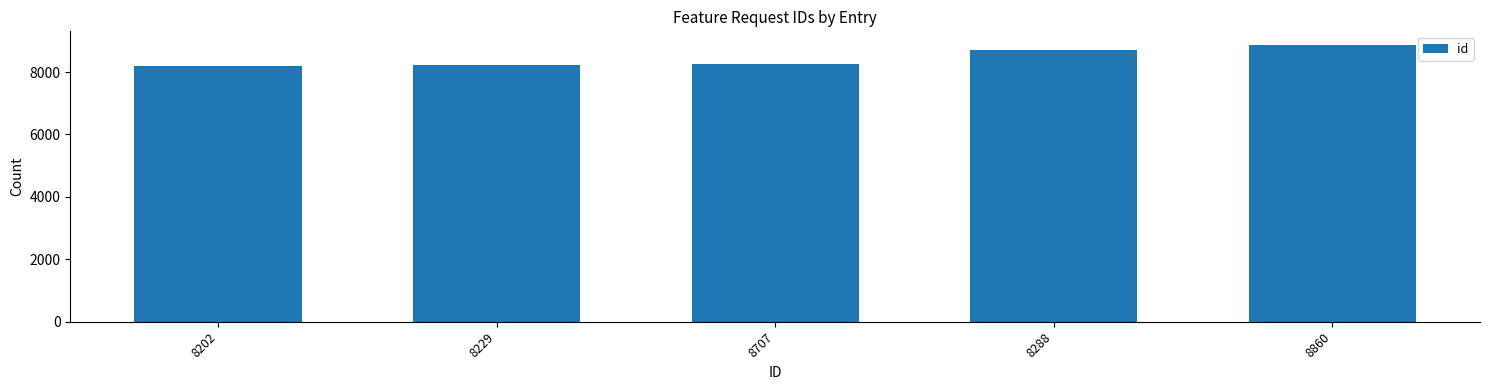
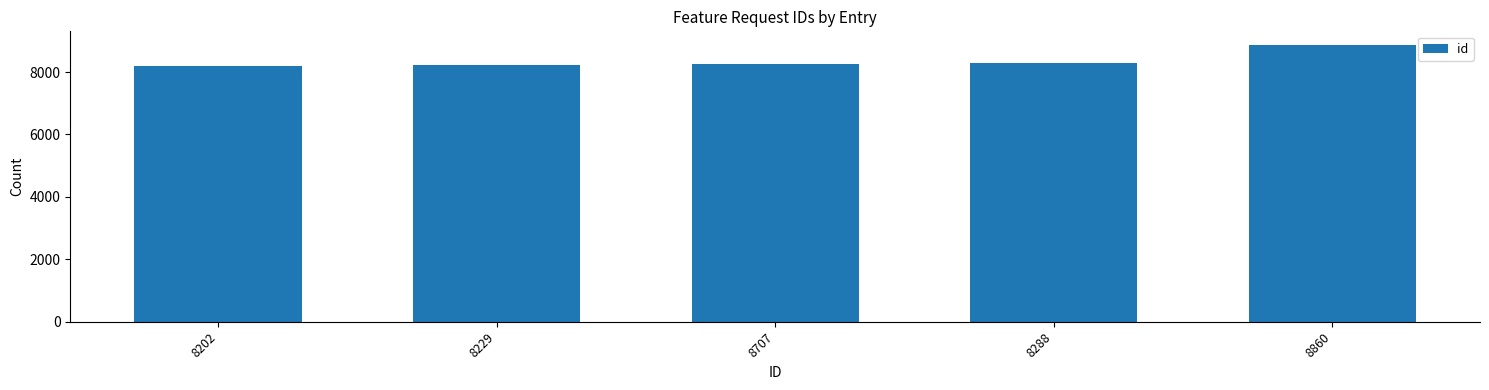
8288: 8700 -> 8300
